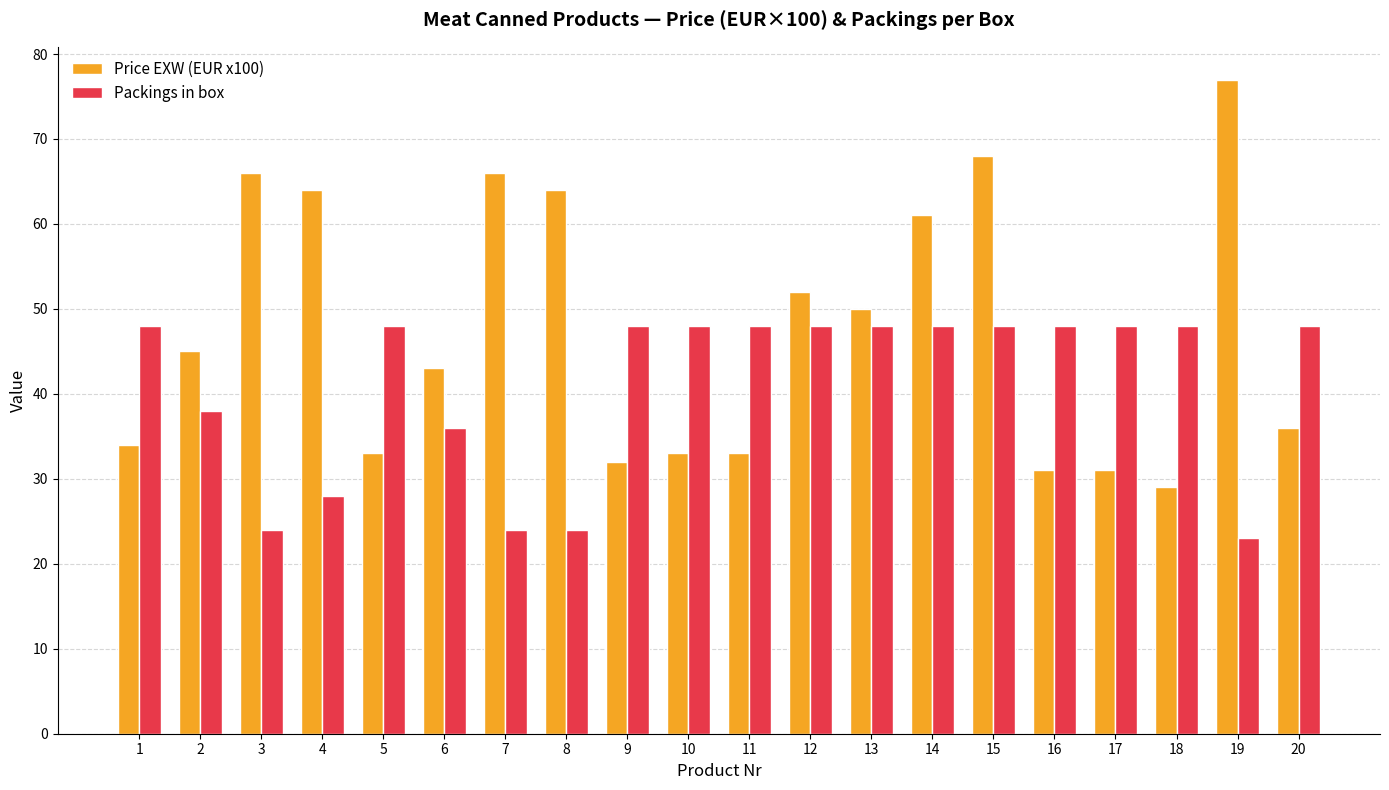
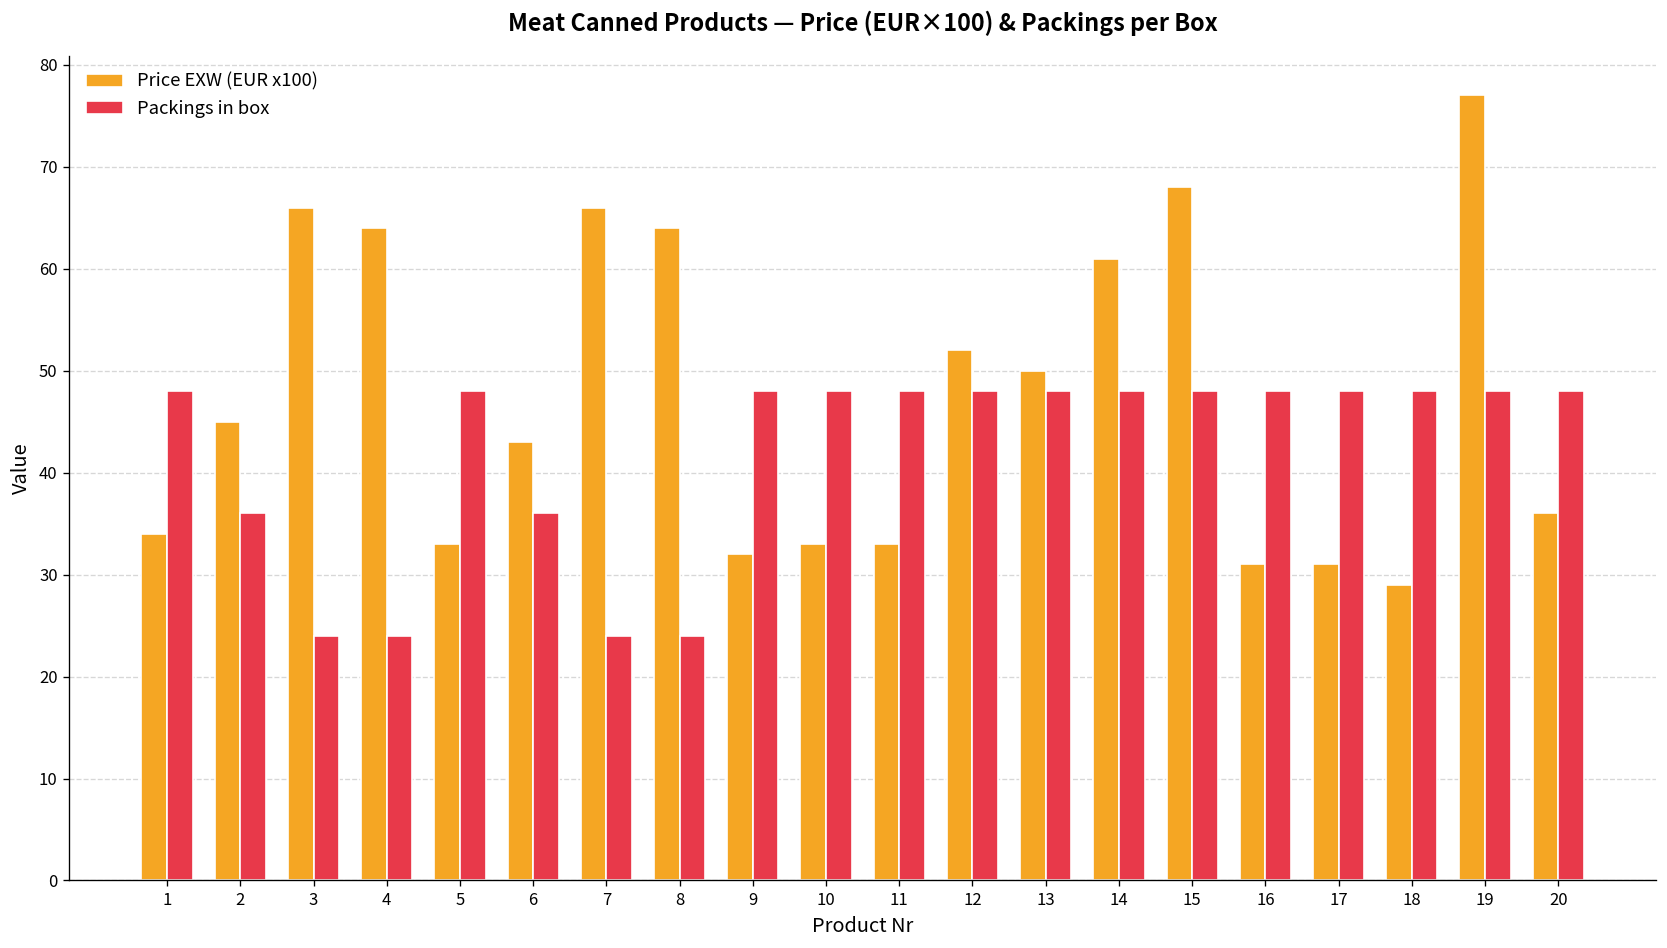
Packings in box, 2: 38 -> 36
Packings in box, 4: 28 -> 24
Packings in box, 19: 23 -> 48
